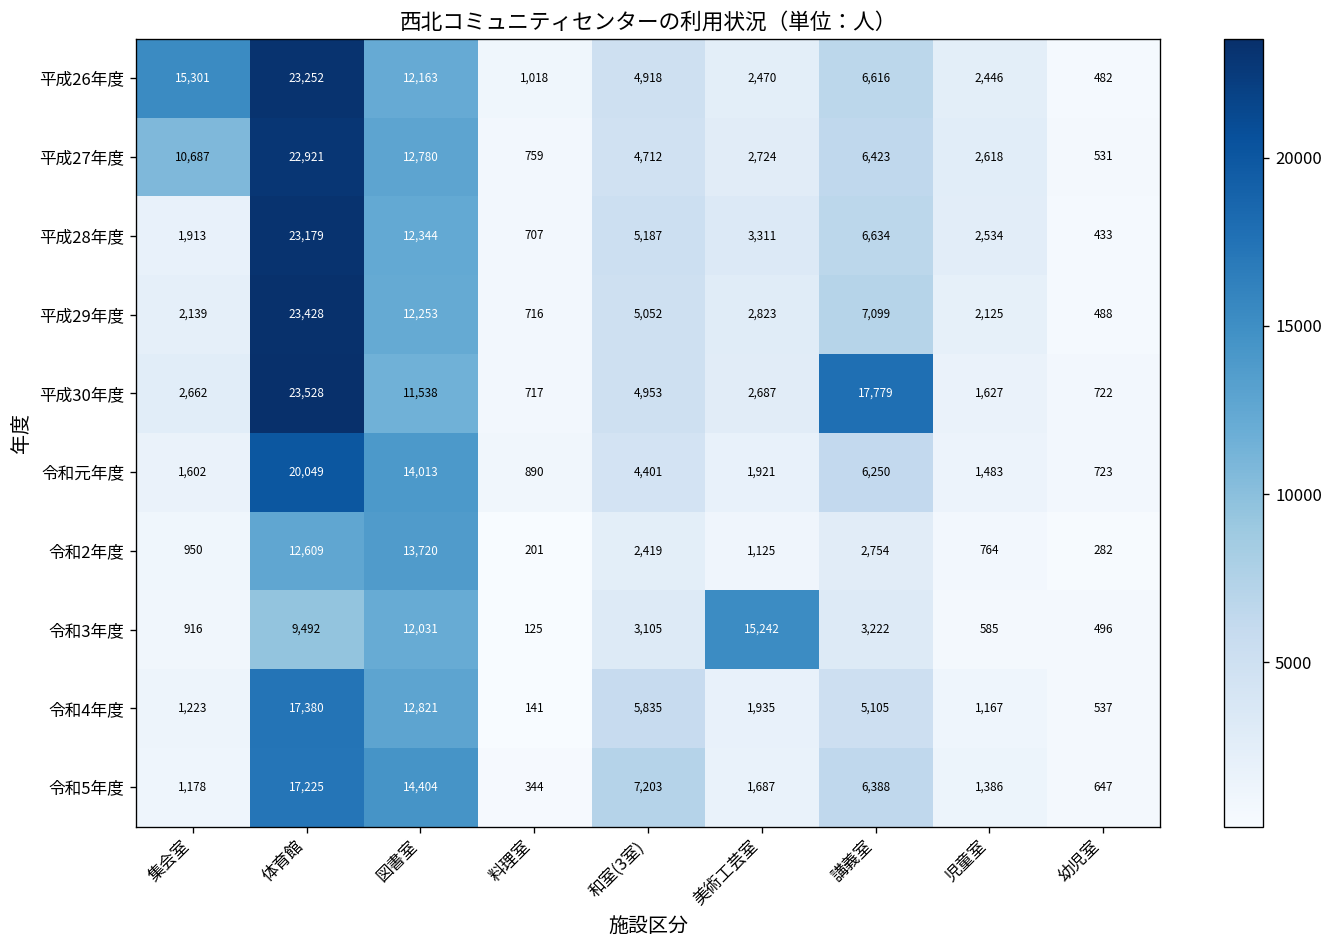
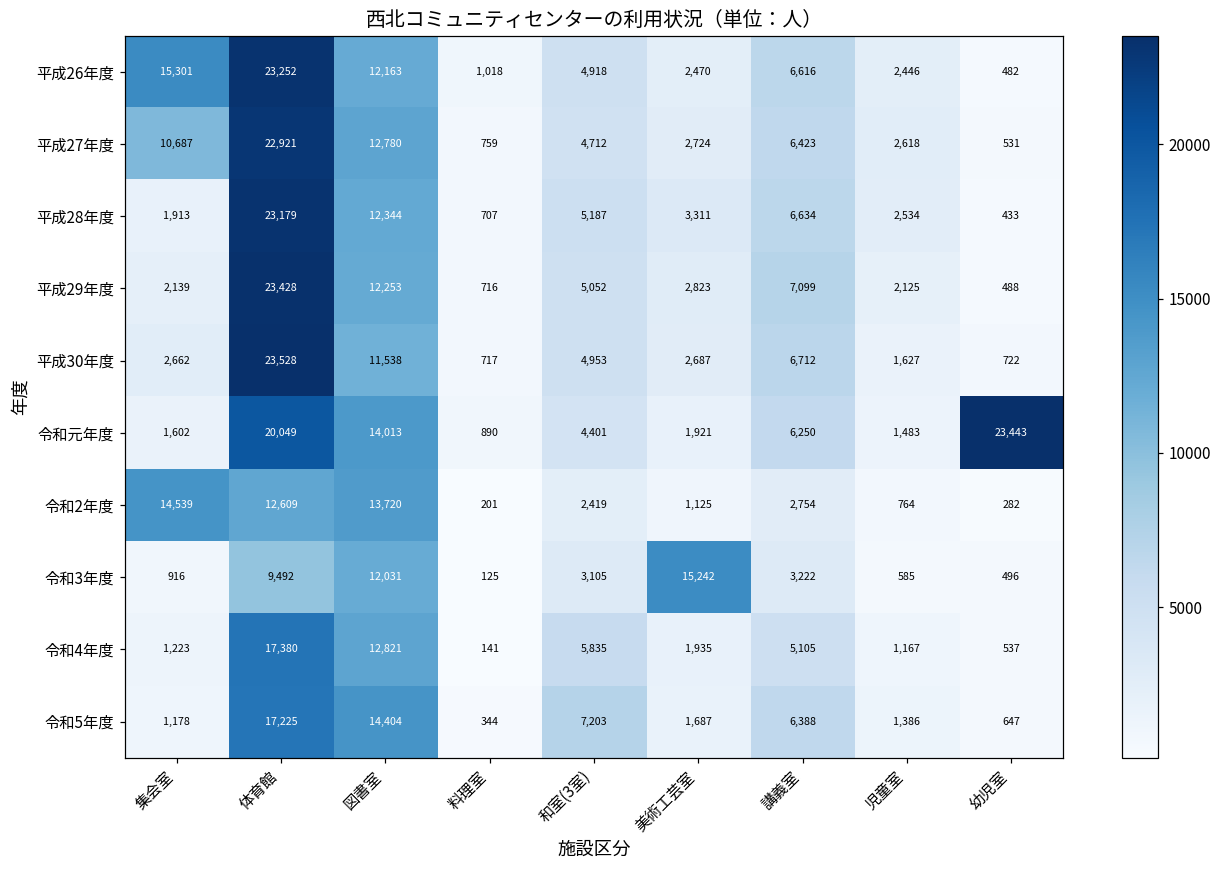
平成30年度, 講義室: 17,779 -> 6,712
令和元年度, 幼児室: 723 -> 23,443
令和2年度, 集会室: 950 -> 14,539
